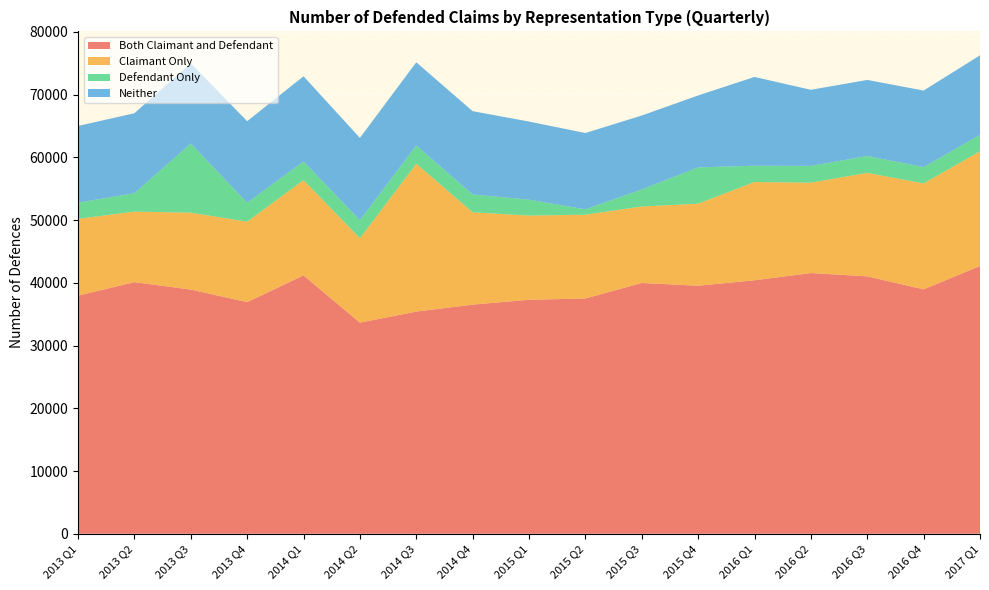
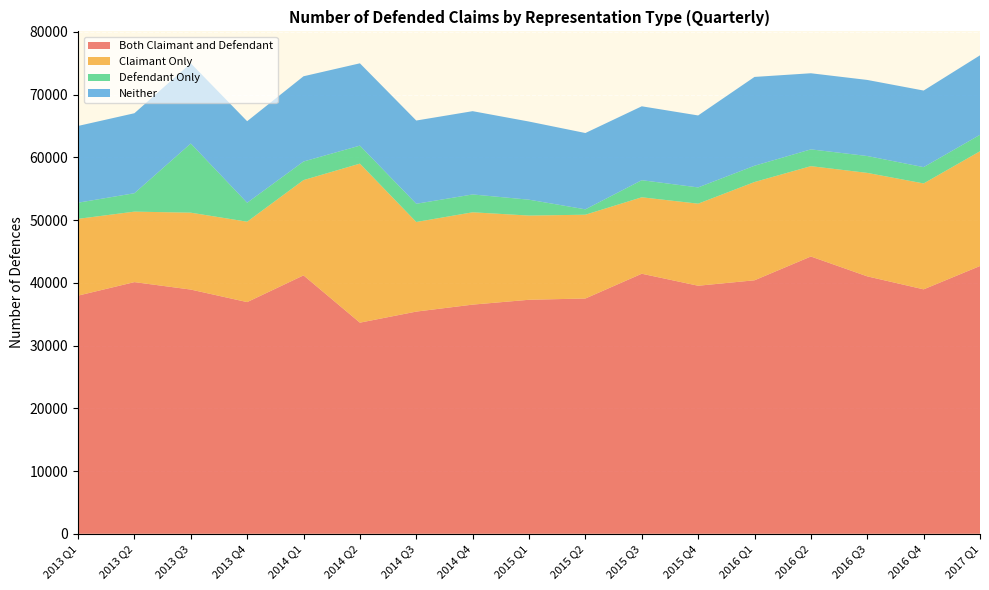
Claimant Only, 2014 Q2: 13000 -> 25000
Claimant Only, 2014 Q3: 24000 -> 14000
Both Claimant and Defendant, 2015 Q3: 40000 -> 41000
Defendant Only, 2015 Q4: 6000 -> 3000
Both Claimant and Defendant, 2016 Q2: 42000 -> 44000
